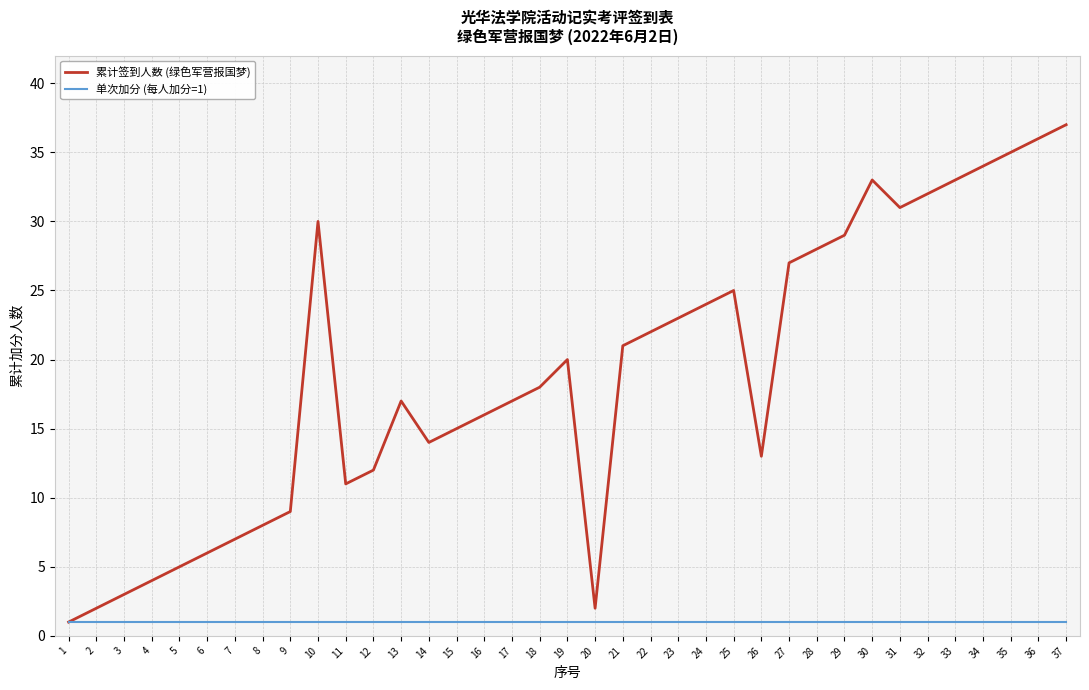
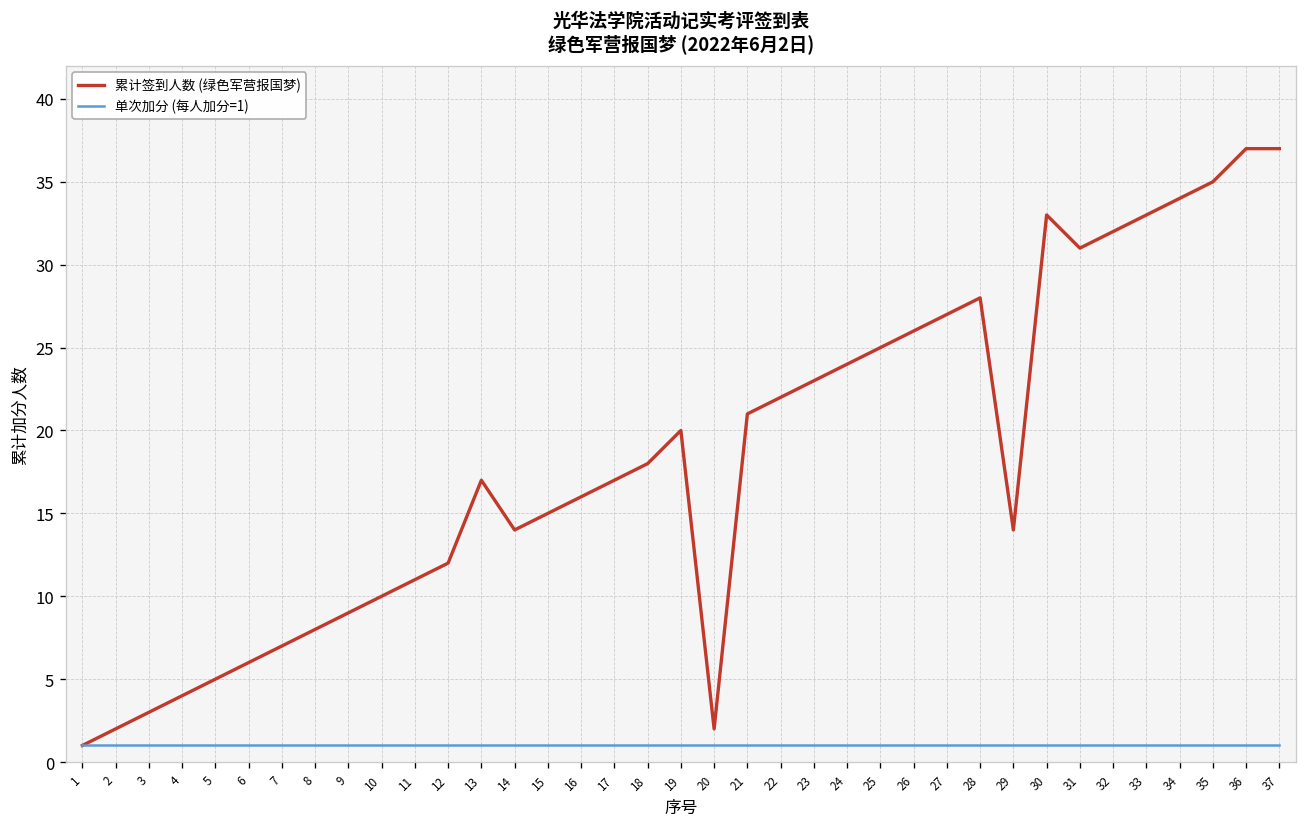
累计签到人数 (绿色军营报国梦), 10: 30 -> 10
累计签到人数 (绿色军营报国梦), 26: 13 -> 26
累计签到人数 (绿色军营报国梦), 29: 29 -> 14
累计签到人数 (绿色军营报国梦), 36: 36 -> 37
